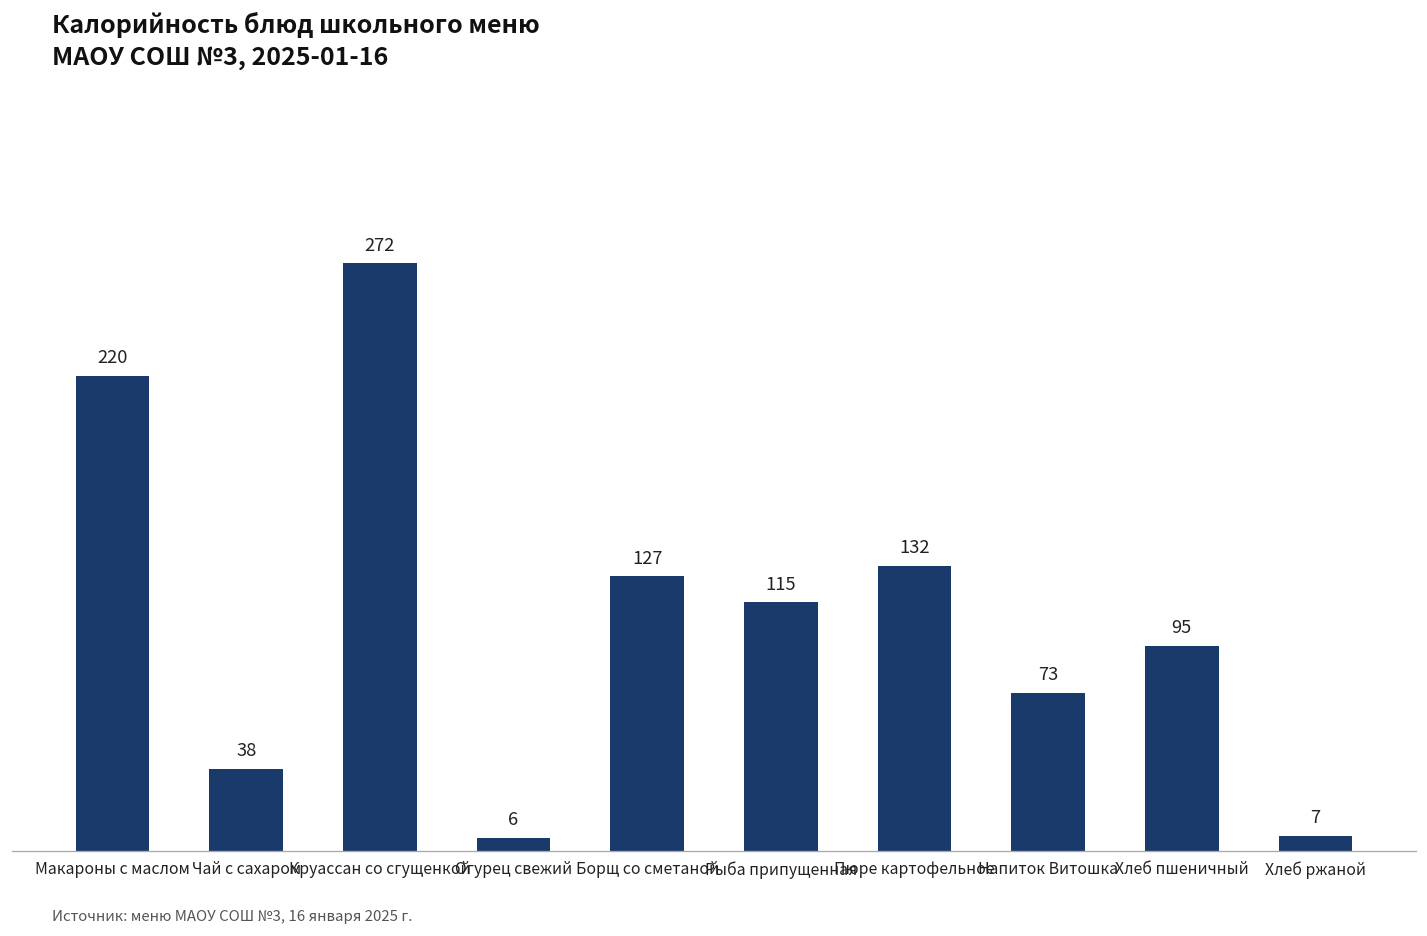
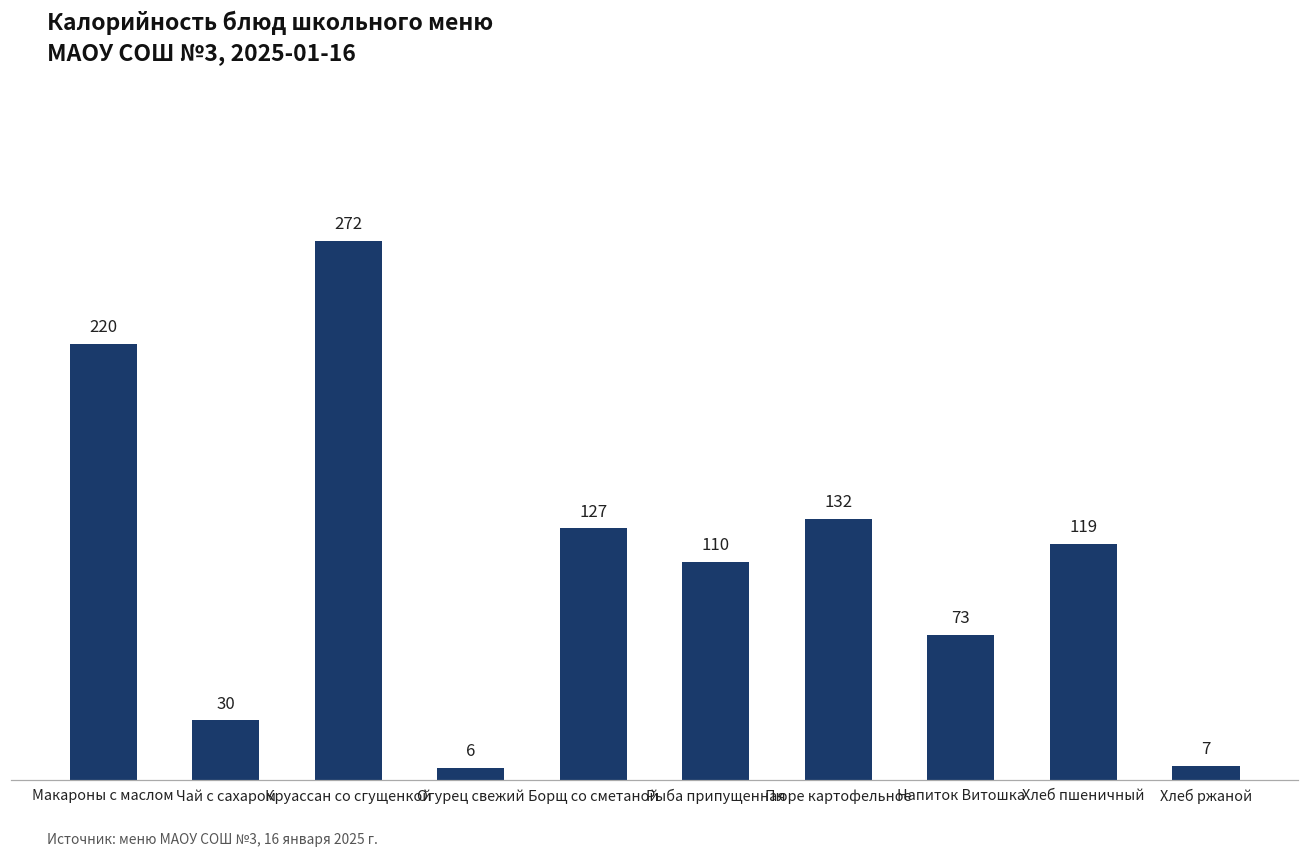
Чай с сахаром: 38 -> 30
Рыба припущенная: 115 -> 110
Хлеб пшеничный: 95 -> 119
